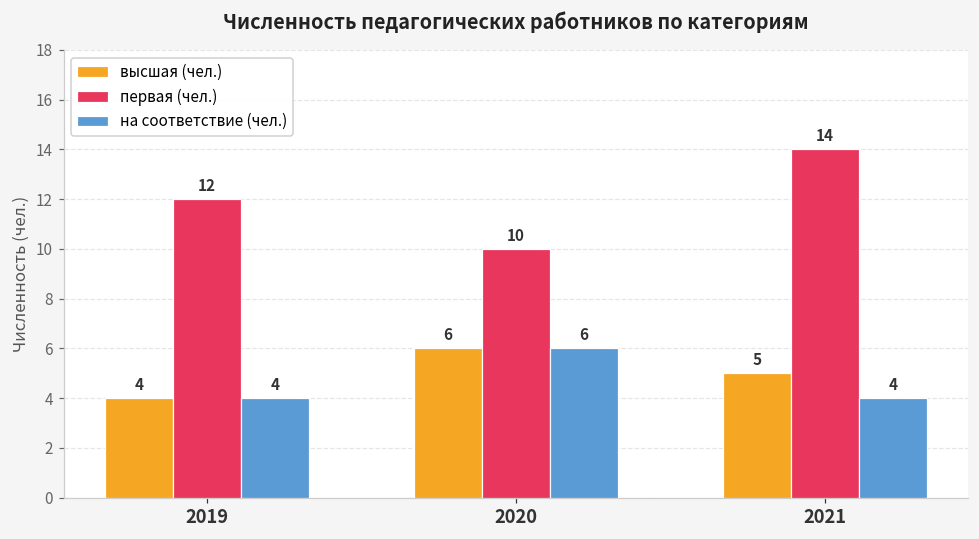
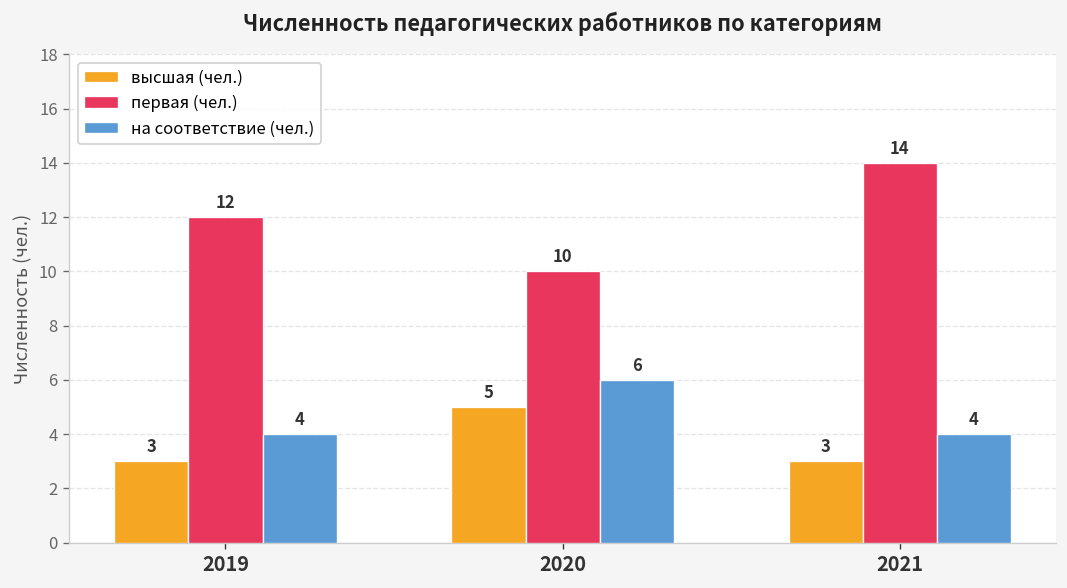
высшая (чел.), 2019: 4 -> 3
высшая (чел.), 2020: 6 -> 5
высшая (чел.), 2021: 5 -> 3
